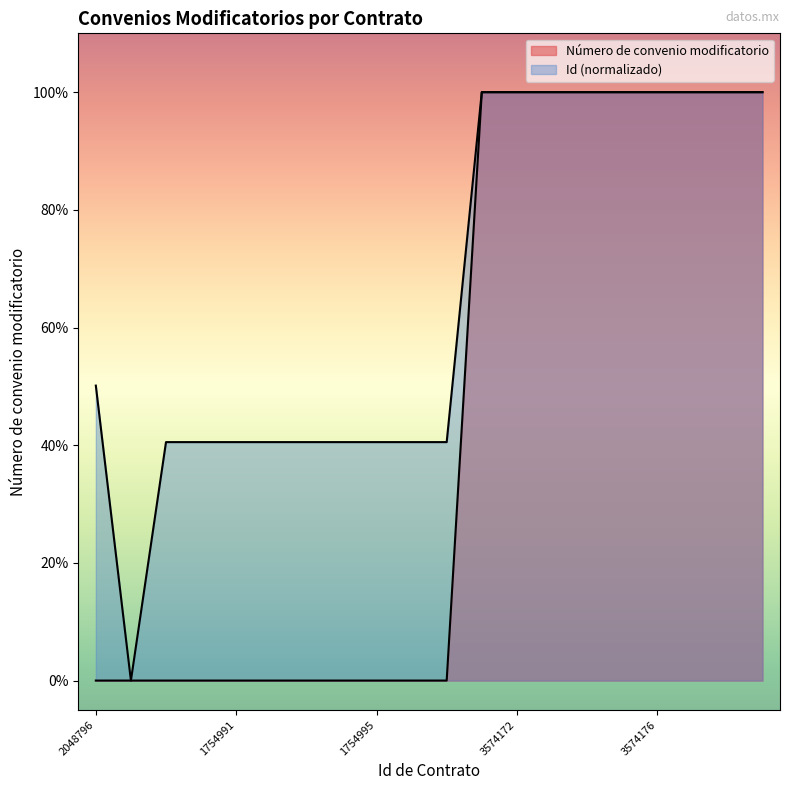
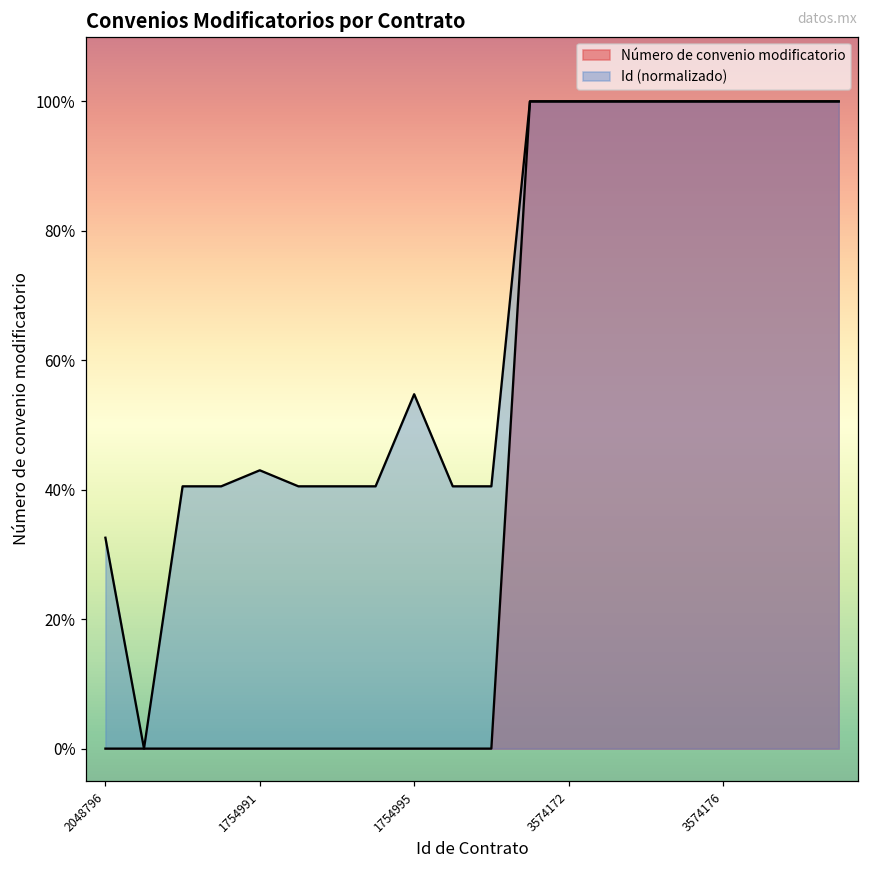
Id (normalizado), 2048796: 50% -> 33%
Id (normalizado), 1754991: 41% -> 43%
Id (normalizado), 1754995: 41% -> 55%
